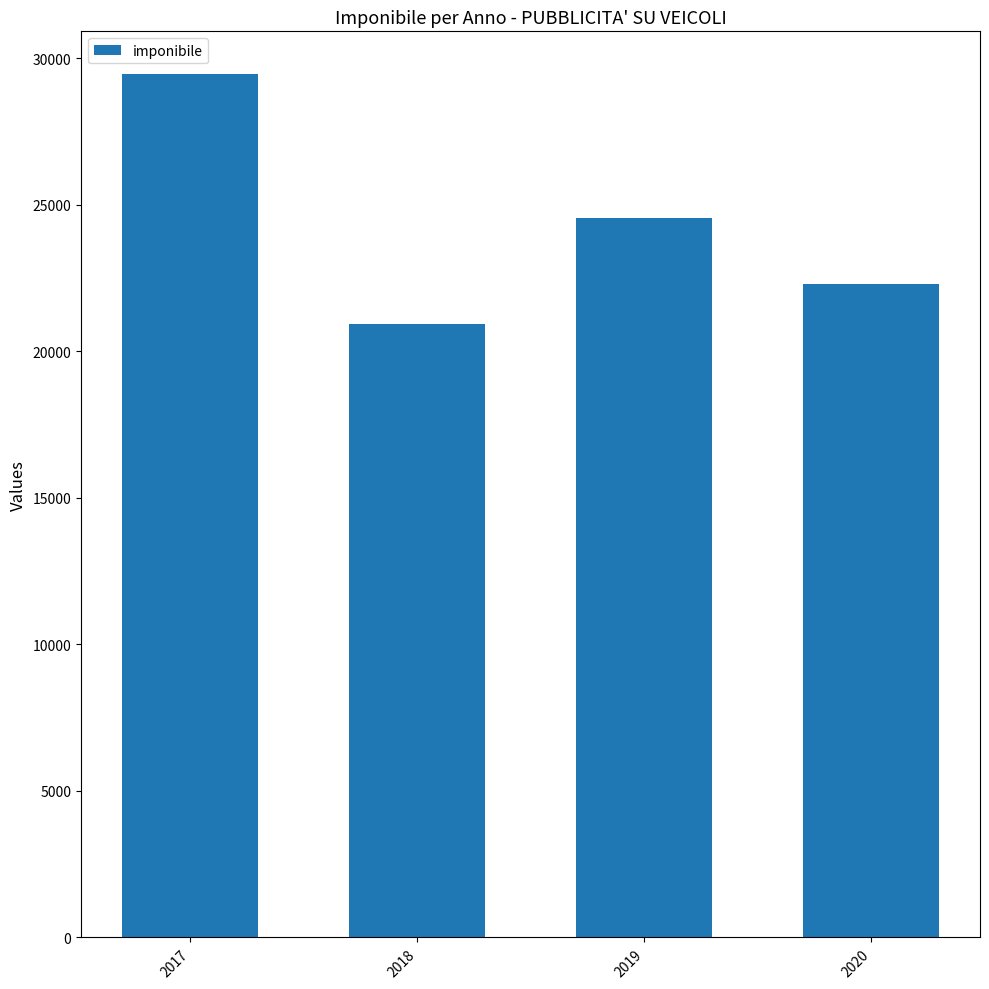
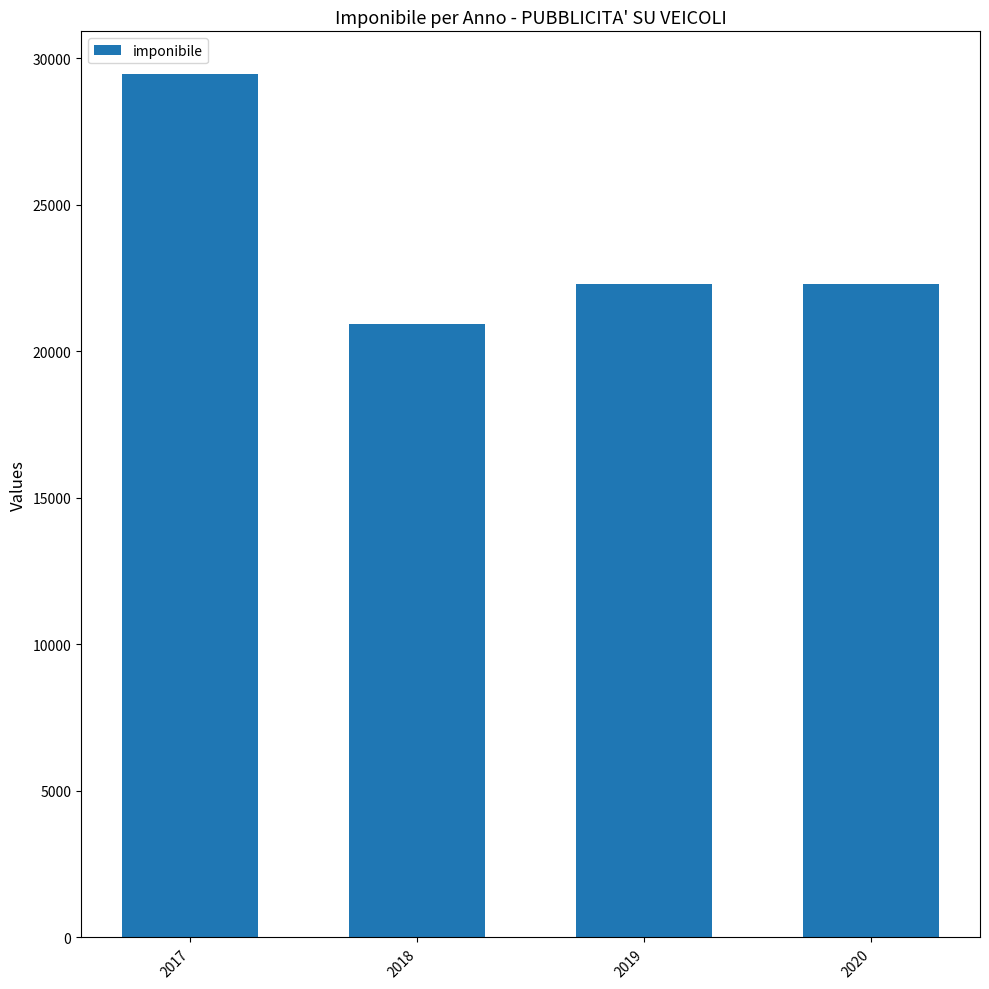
2019: 24500 -> 22300
